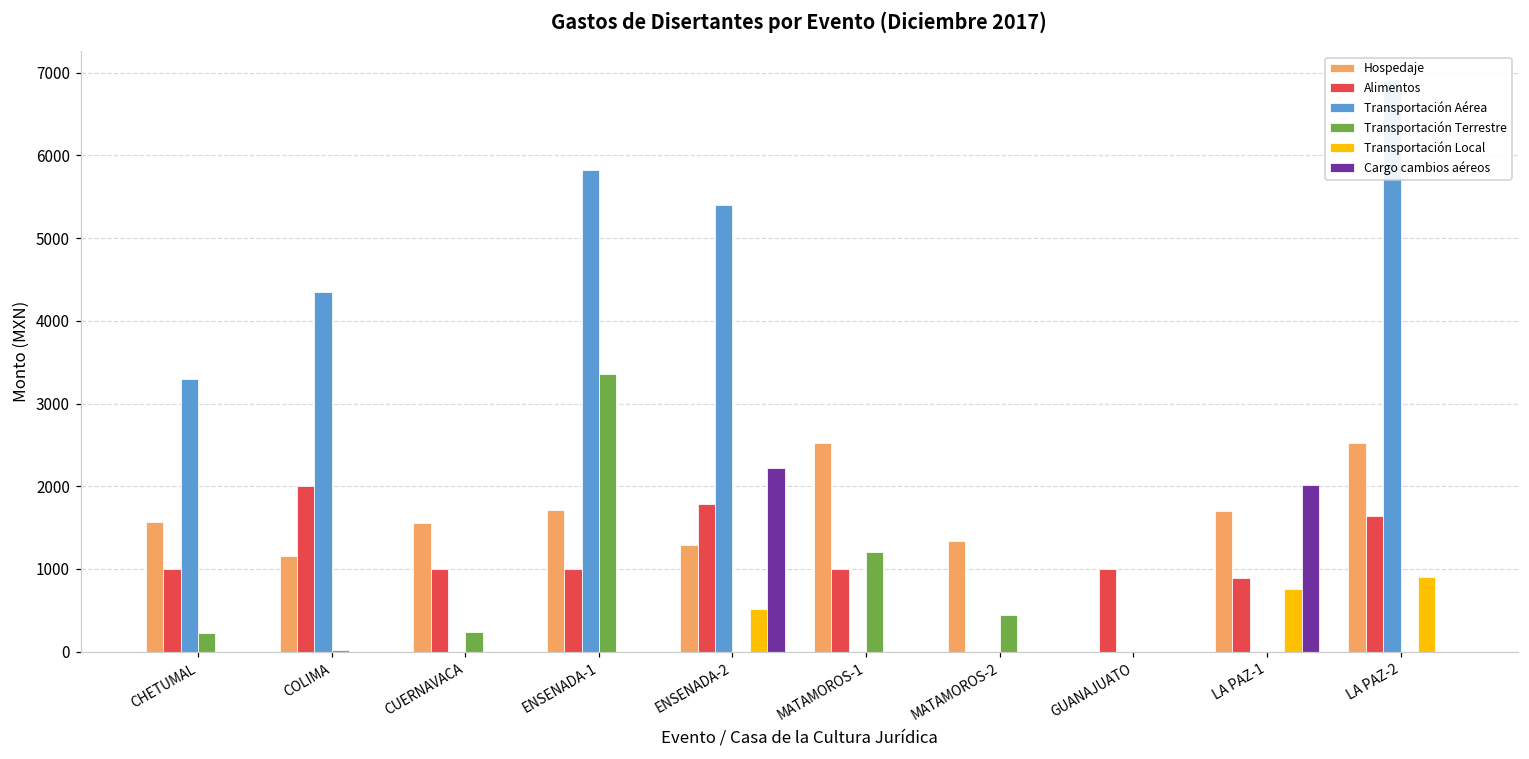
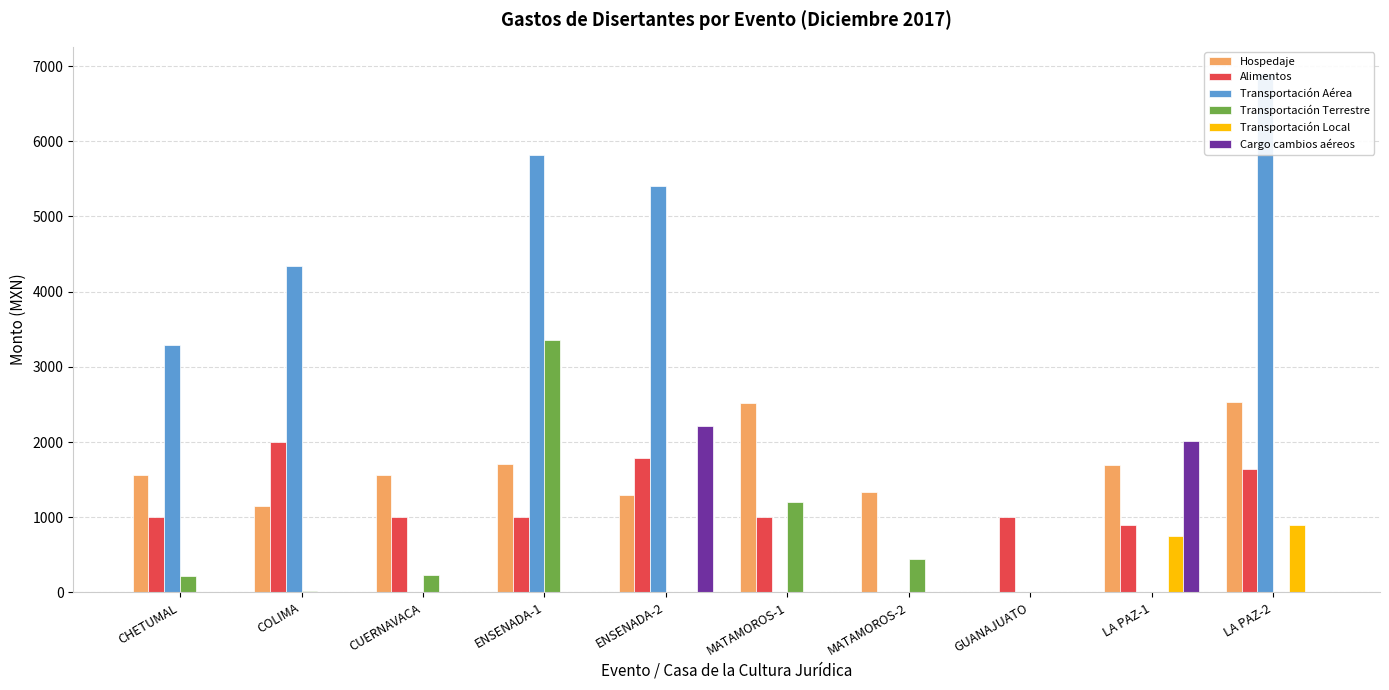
Transportación Local, ENSENADA-2: 500 -> 0
